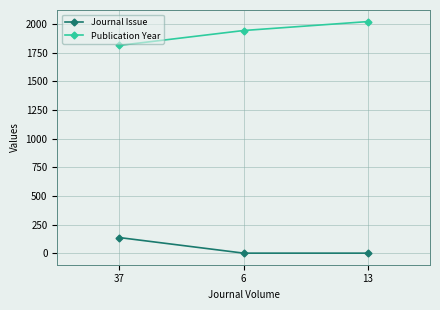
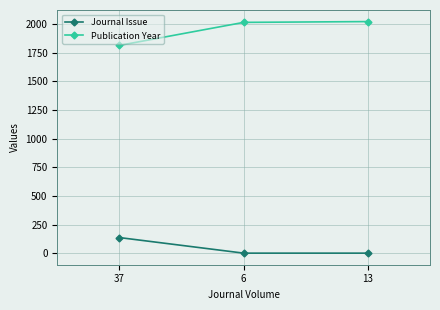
Publication Year, 6: 1950 -> 2020
